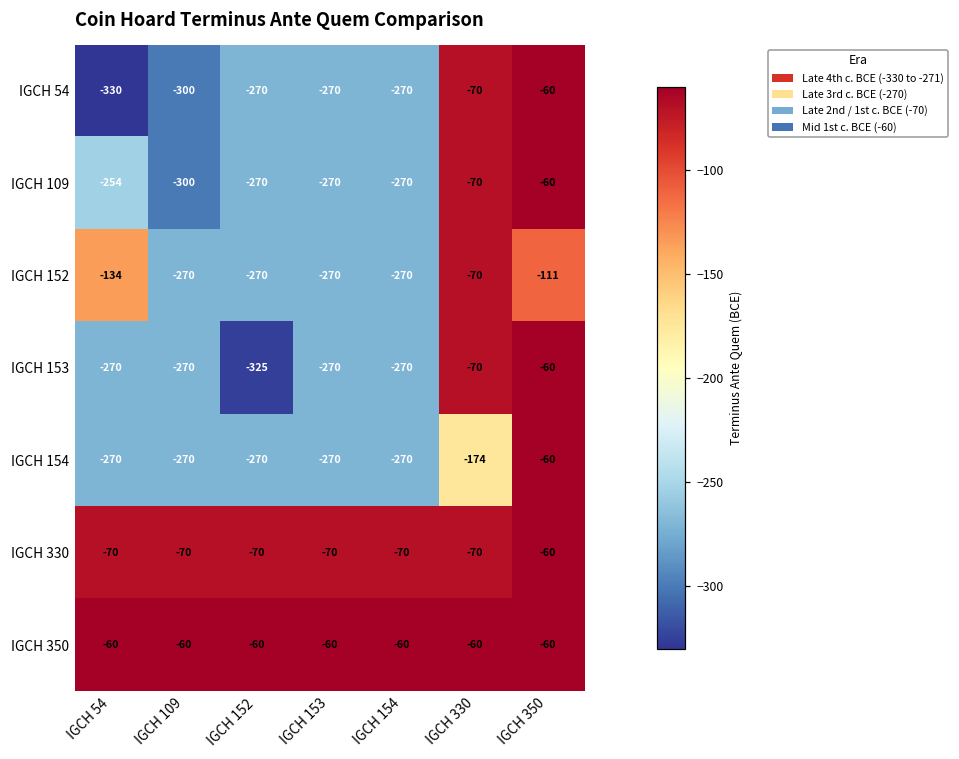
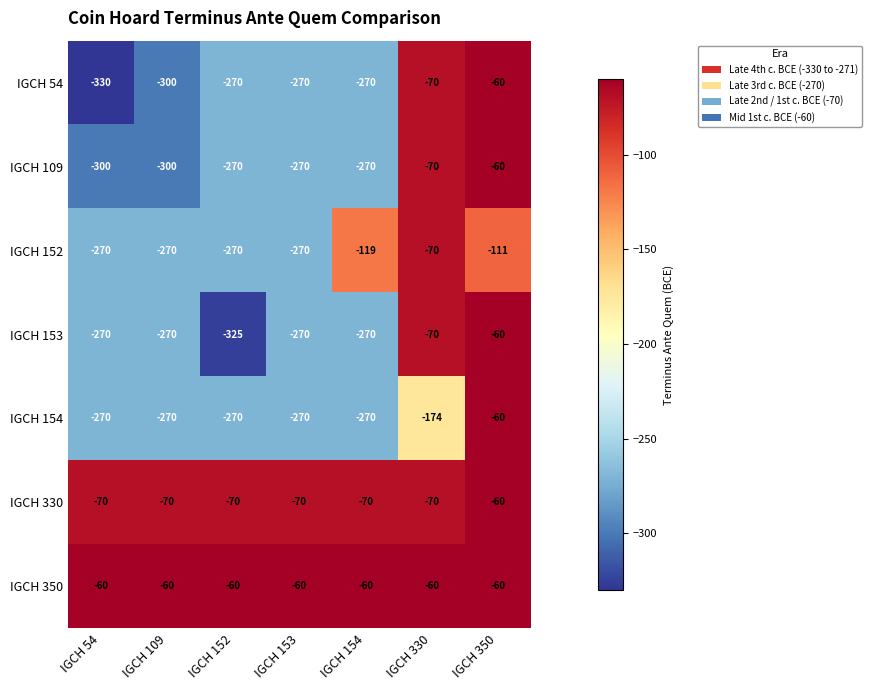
IGCH 109, IGCH 54: -254 -> -300
IGCH 152, IGCH 54: -134 -> -270
IGCH 152, IGCH 154: -270 -> -119
